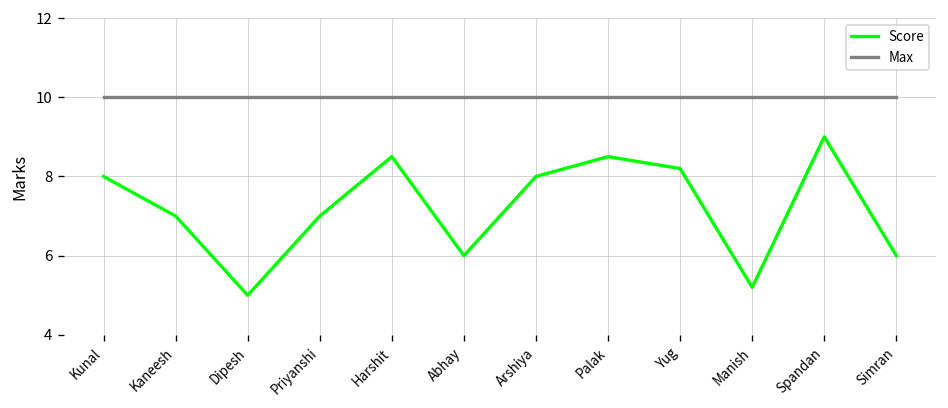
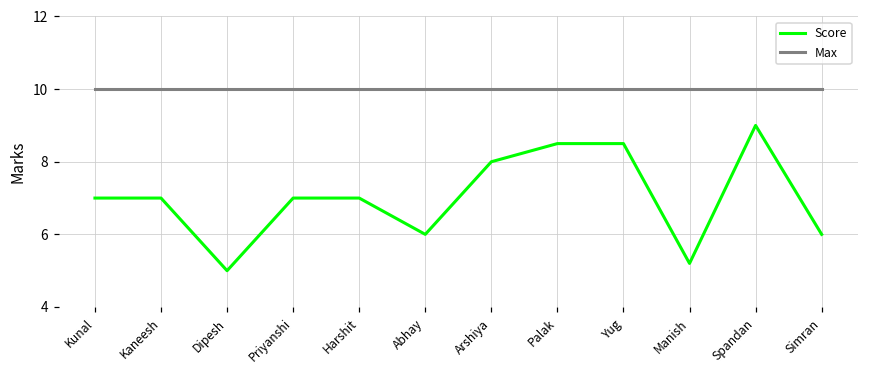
Score, Kunal: 8 -> 7
Score, Harshit: 8.5 -> 7.0
Score, Yug: 8.2 -> 8.5
